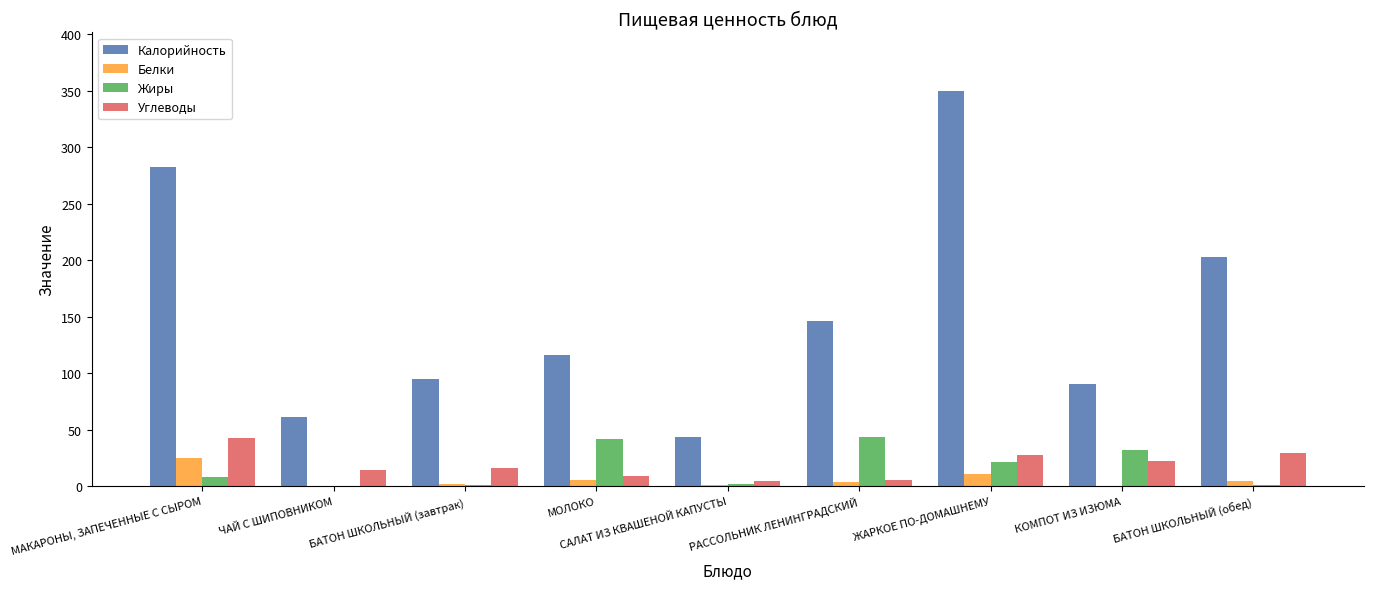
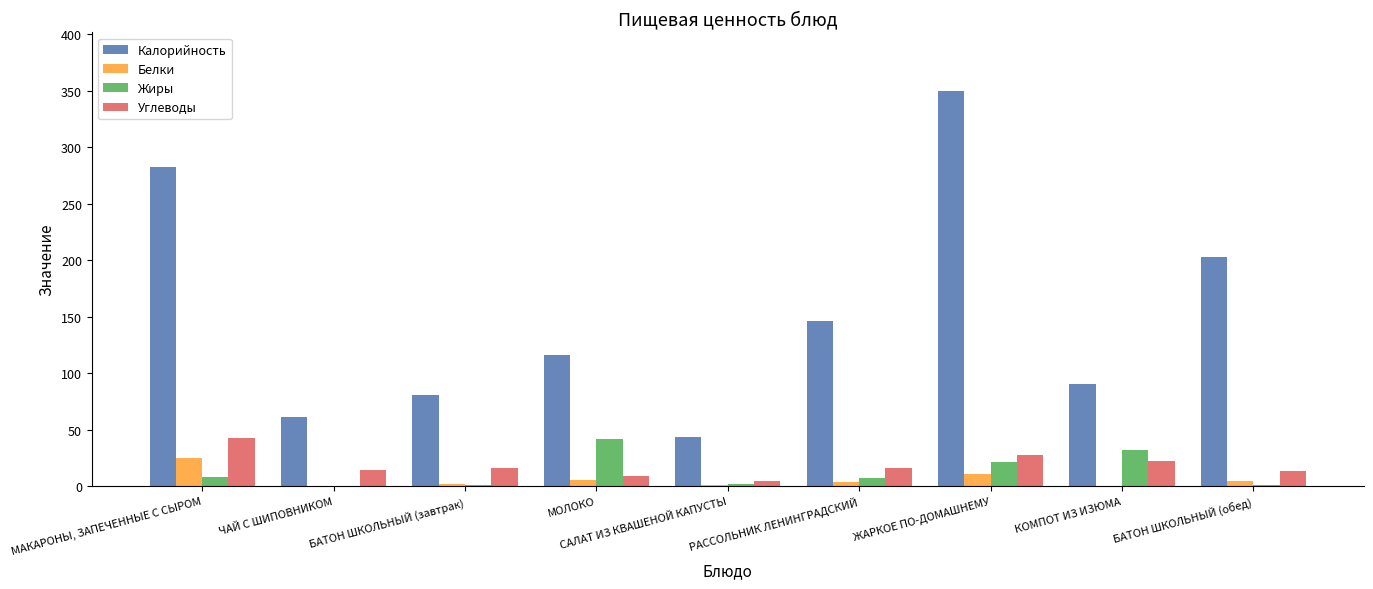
Калорийность, БАТОН ШКОЛЬНЫЙ (завтрак): 95 -> 80
Жиры, РАССОЛЬНИК ЛЕНИНГРАДСКИЙ: 44 -> 8
Углеводы, РАССОЛЬНИК ЛЕНИНГРАДСКИЙ: 6 -> 16
Углеводы, БАТОН ШКОЛЬНЫЙ (обед): 29 -> 14
